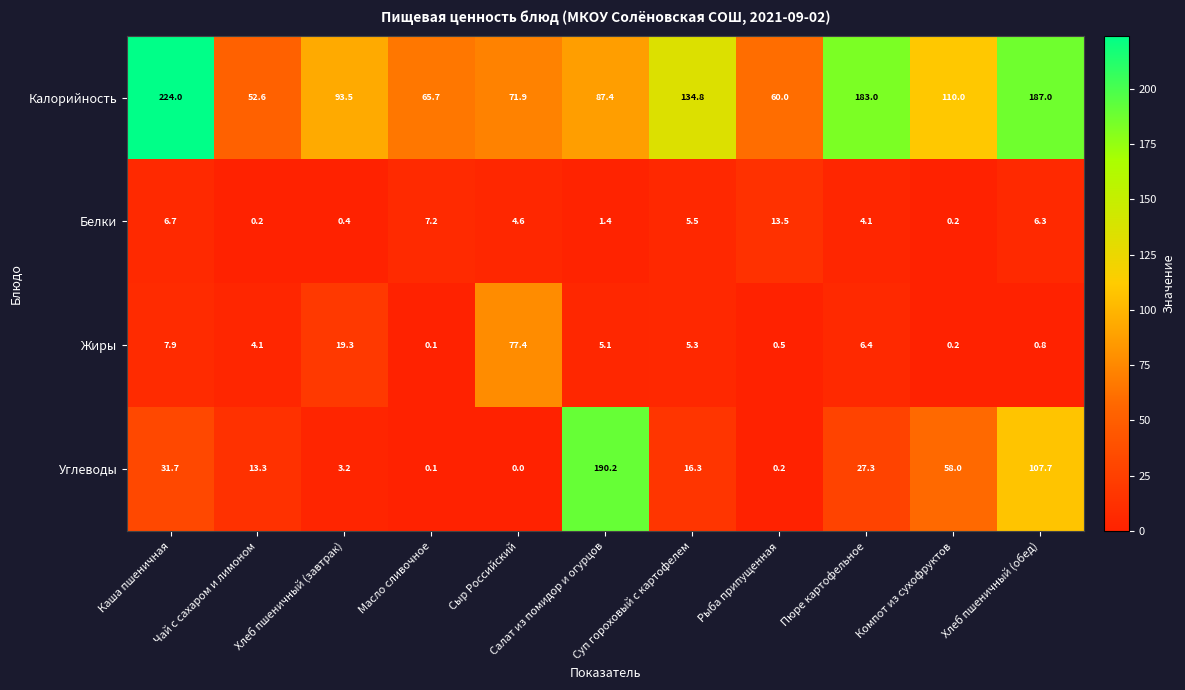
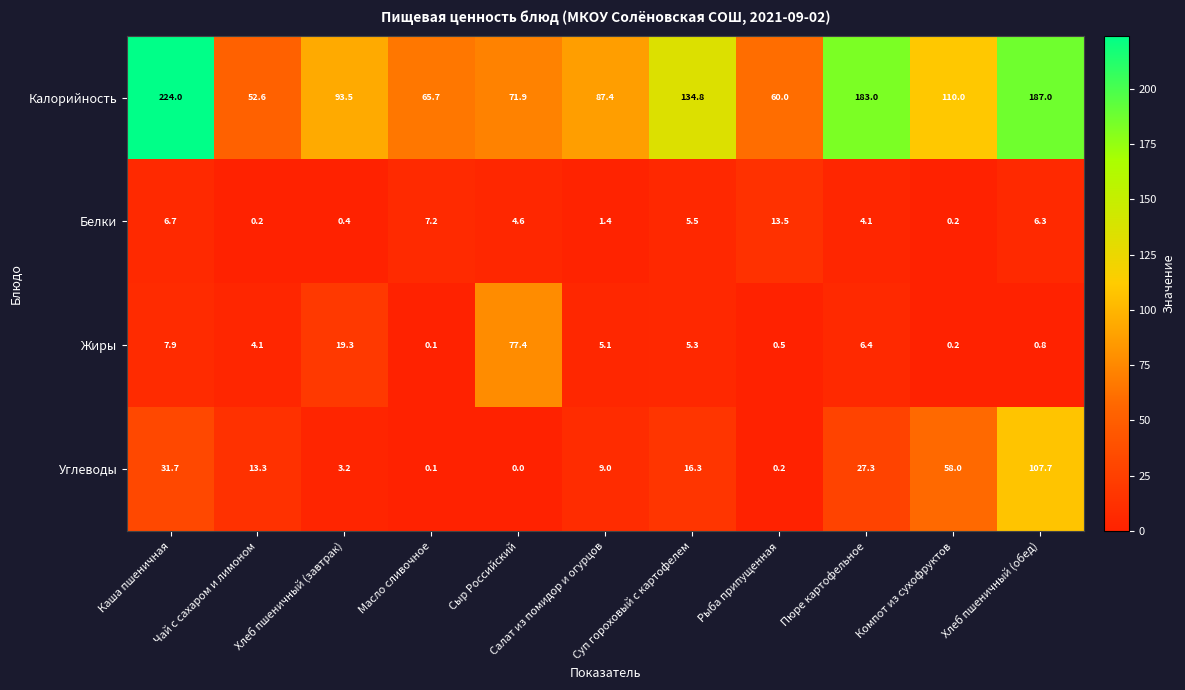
Углеводы, Салат из помидор и огурцов: 190.2 -> 9.0
